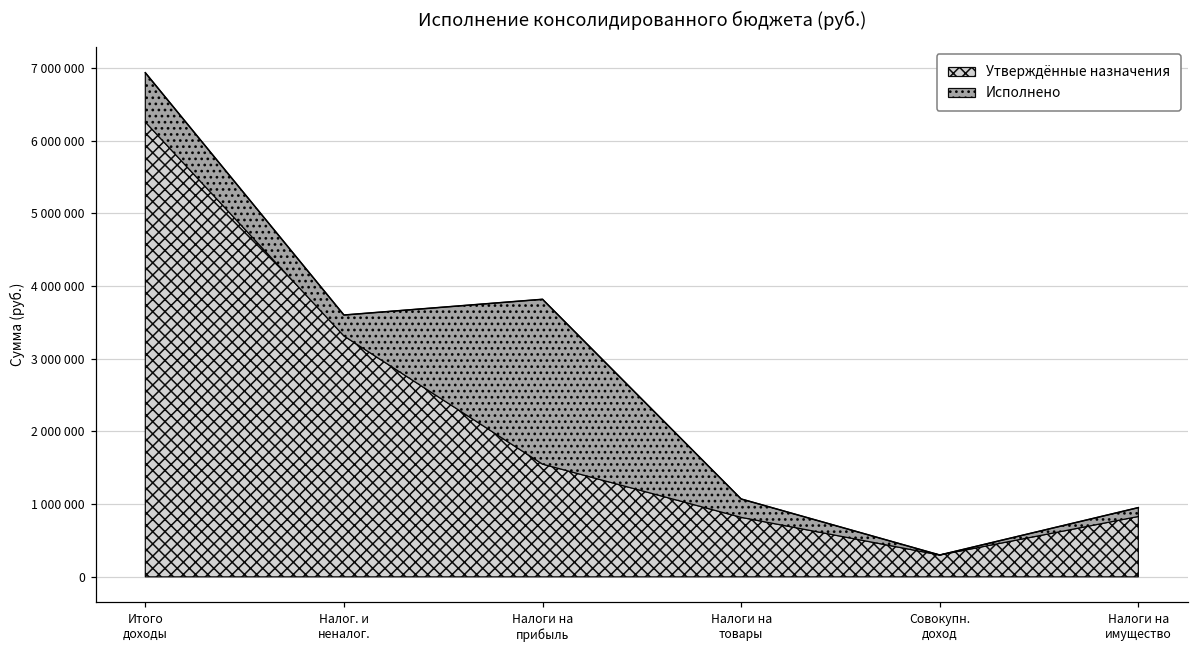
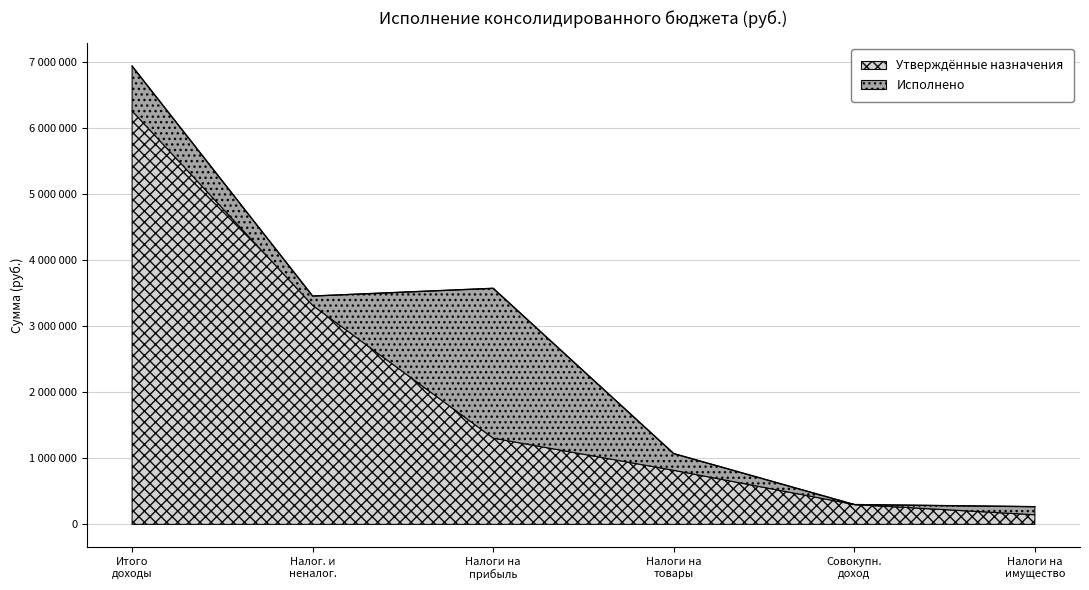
Исполнено, Налог. и неналог.: 300000 -> 100000
Утверждённые назначения, Налоги на прибыль: 1600000 -> 1300000
Утверждённые назначения, Налоги на имущество: 800000 -> 100000
